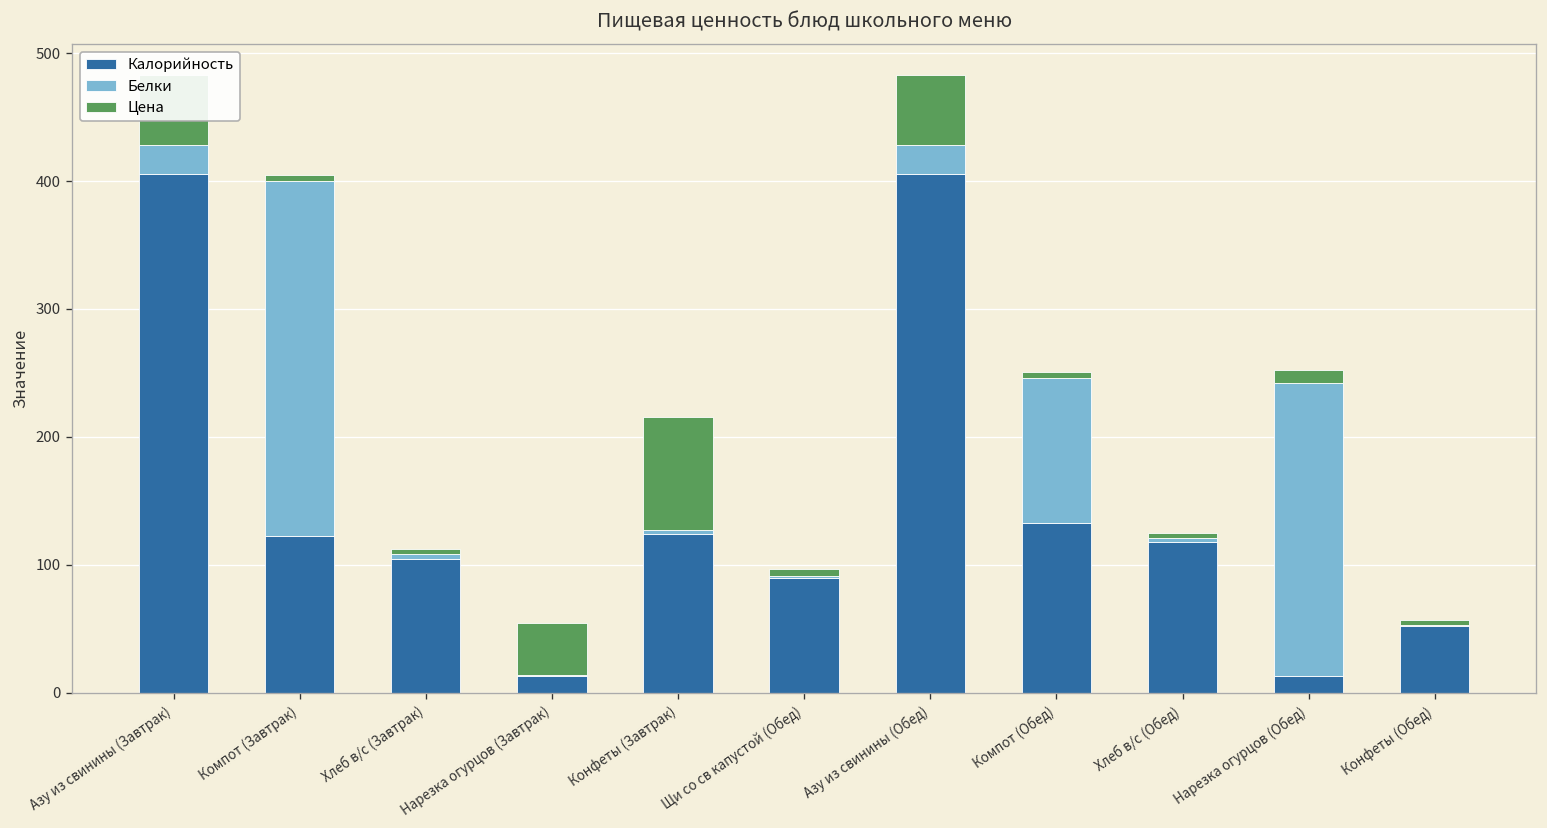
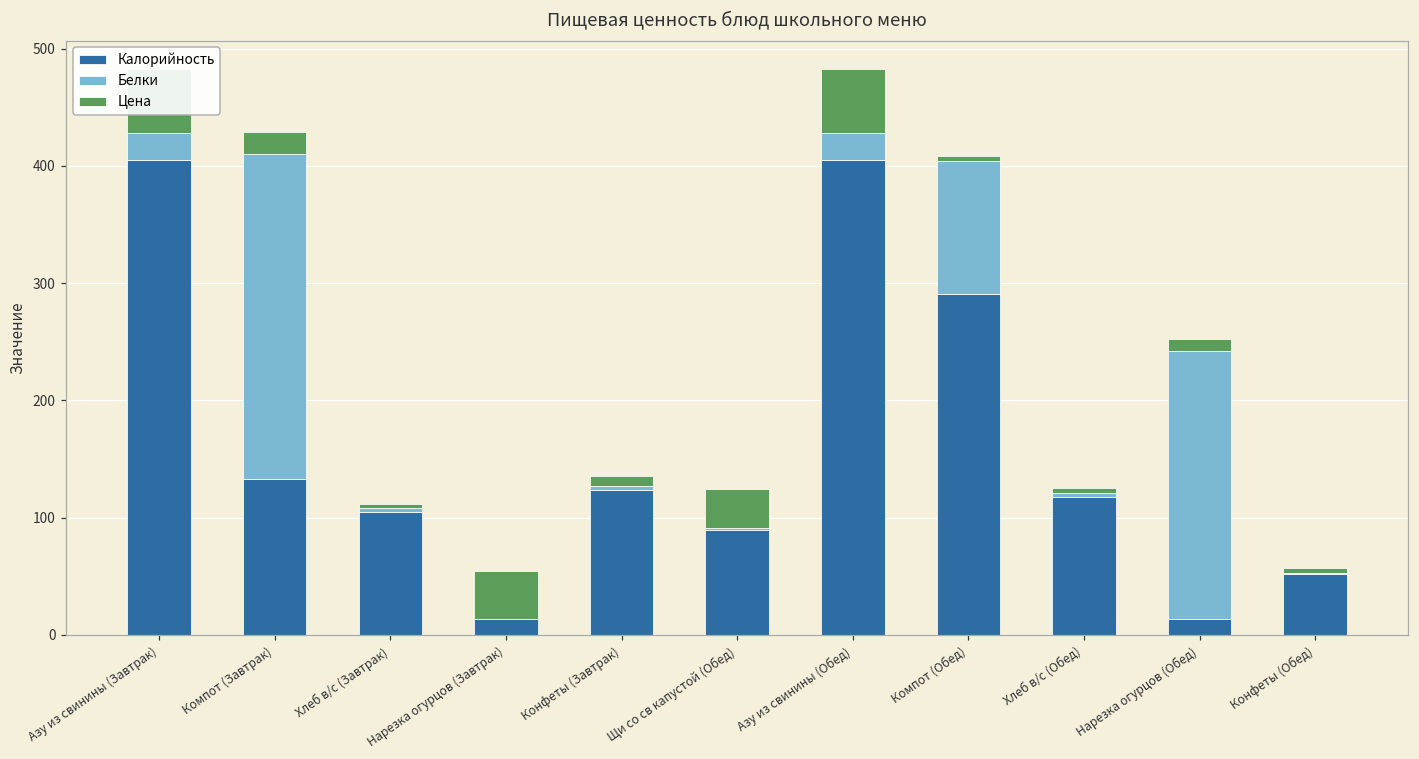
Калорийность, Компот (Завтрак): 123 -> 133
Цена, Компот (Завтрак): 4 -> 18
Цена, Конфеты (Завтрак): 89 -> 9
Цена, Щи со св капустой (Обед): 5 -> 33
Калорийность, Компот (Обед): 133 -> 291
